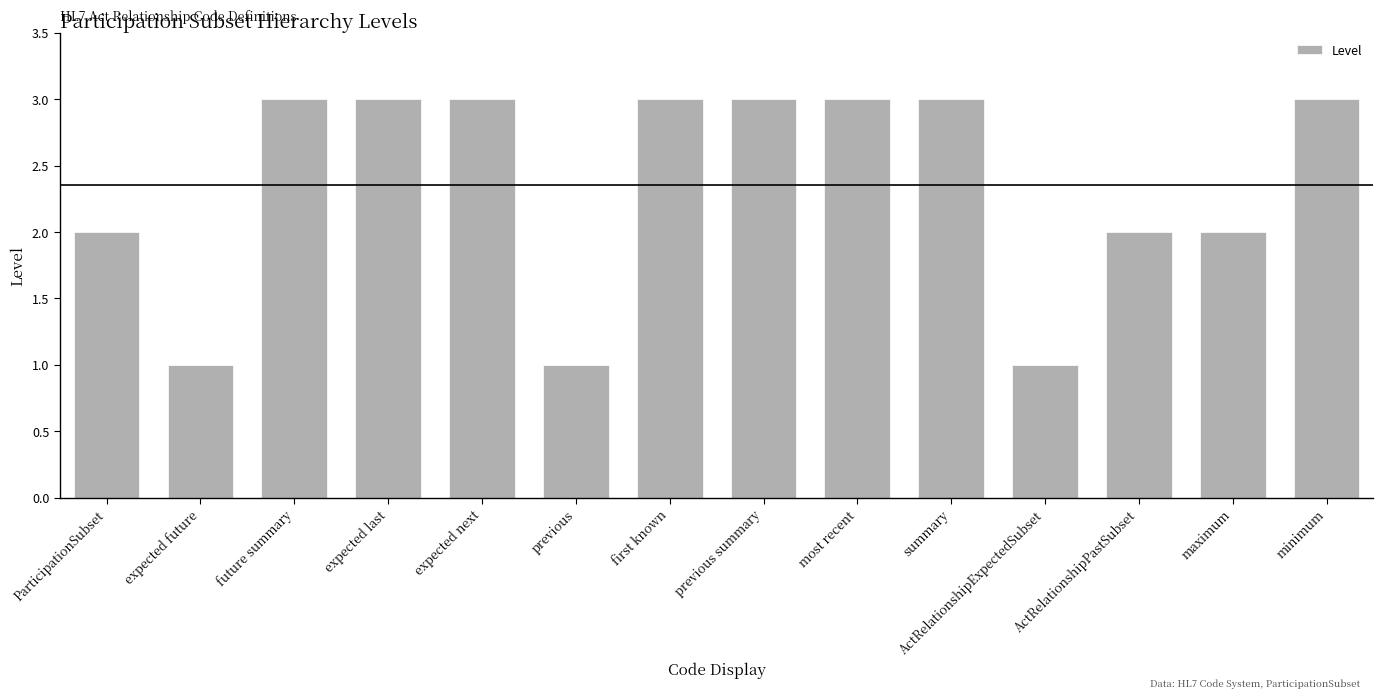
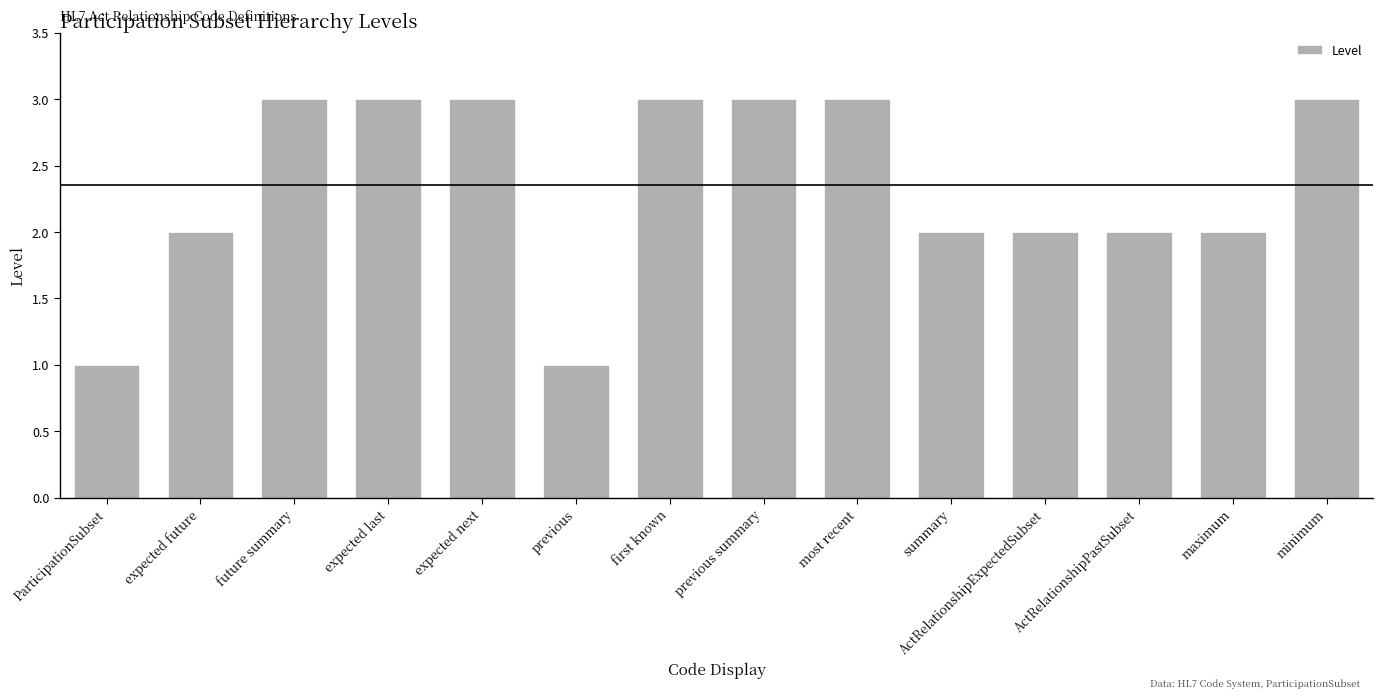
ParticipationSubset: 2 -> 1
expected future: 1 -> 2
summary: 3 -> 2
ActRelationshipExpectedSubset: 1 -> 2
